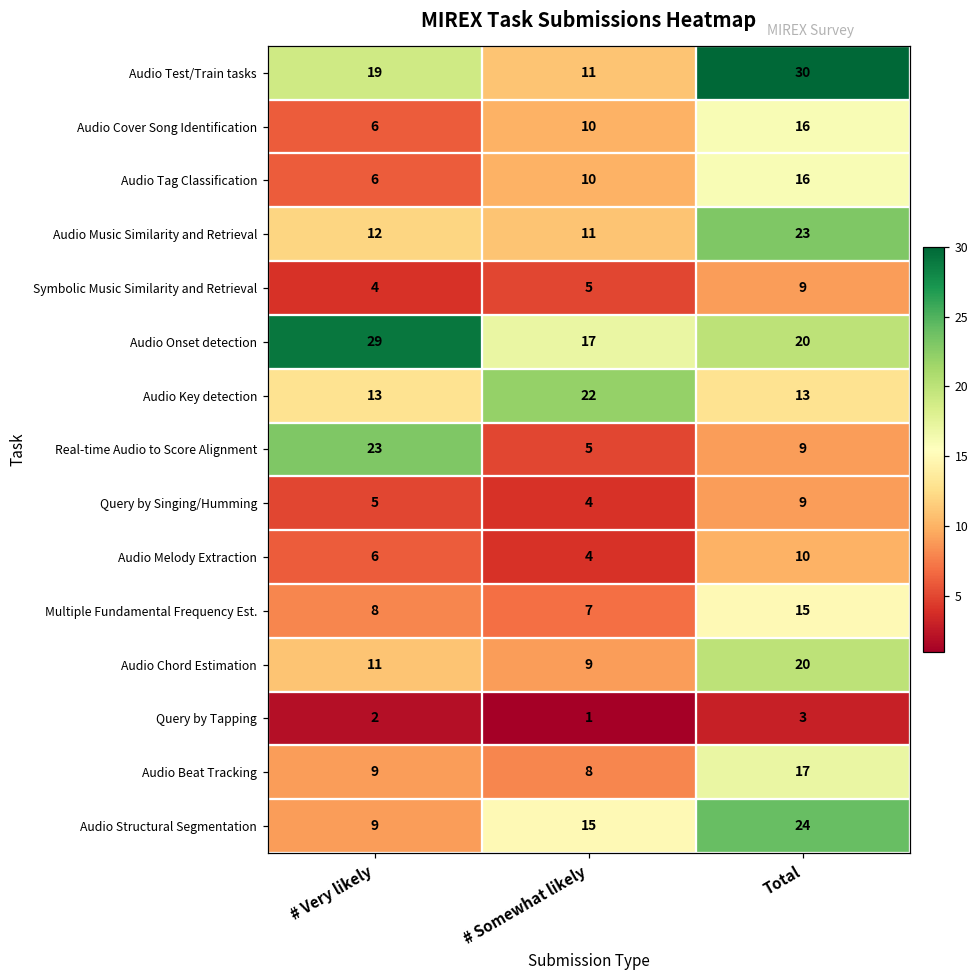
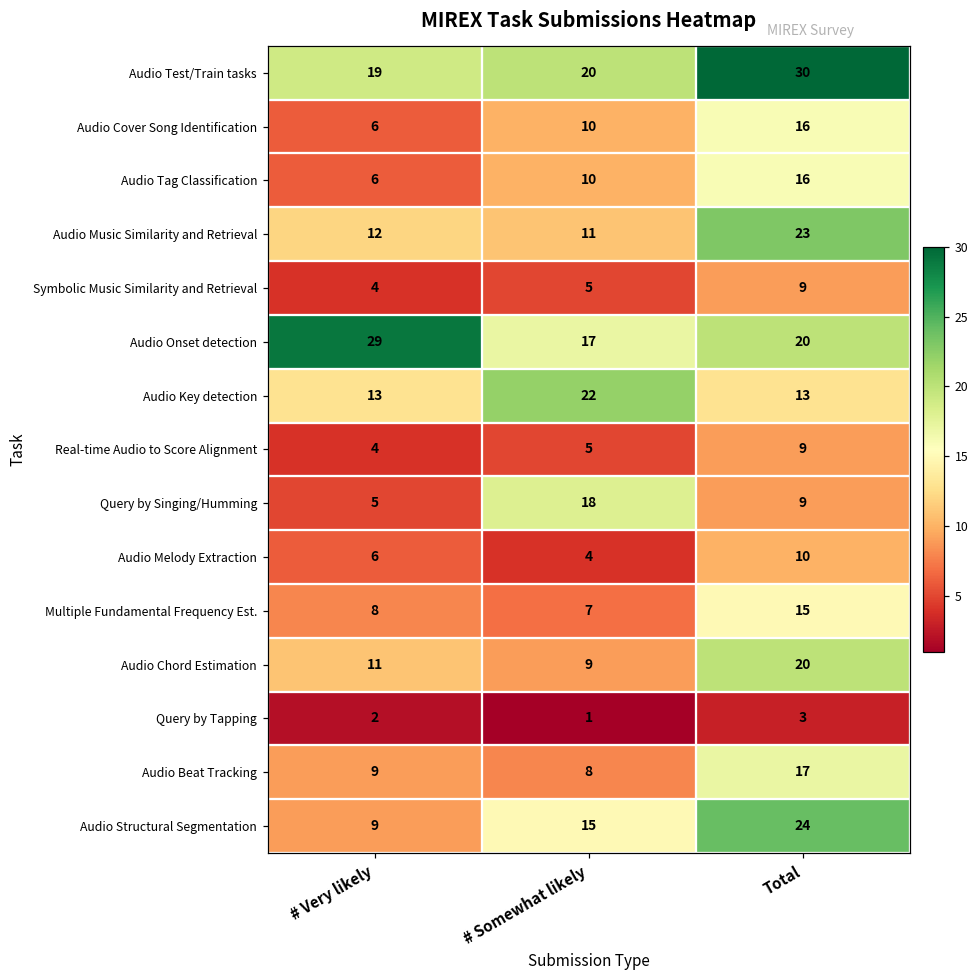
Audio Test/Train tasks, # Somewhat likely: 11 -> 20
Real-time Audio to Score Alignment, # Very likely: 23 -> 4
Query by Singing/Humming, # Somewhat likely: 4 -> 18
